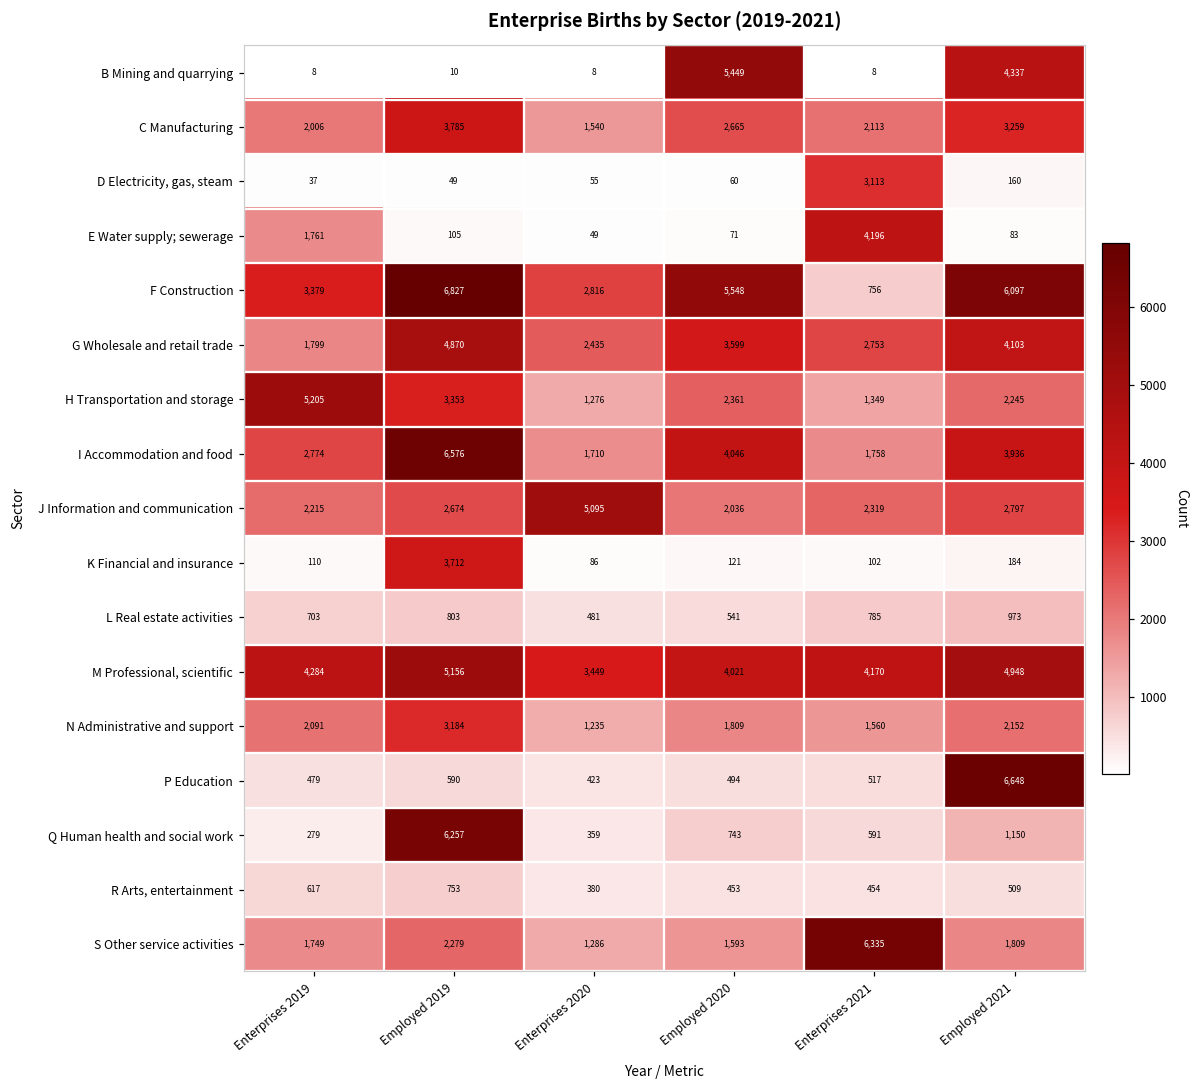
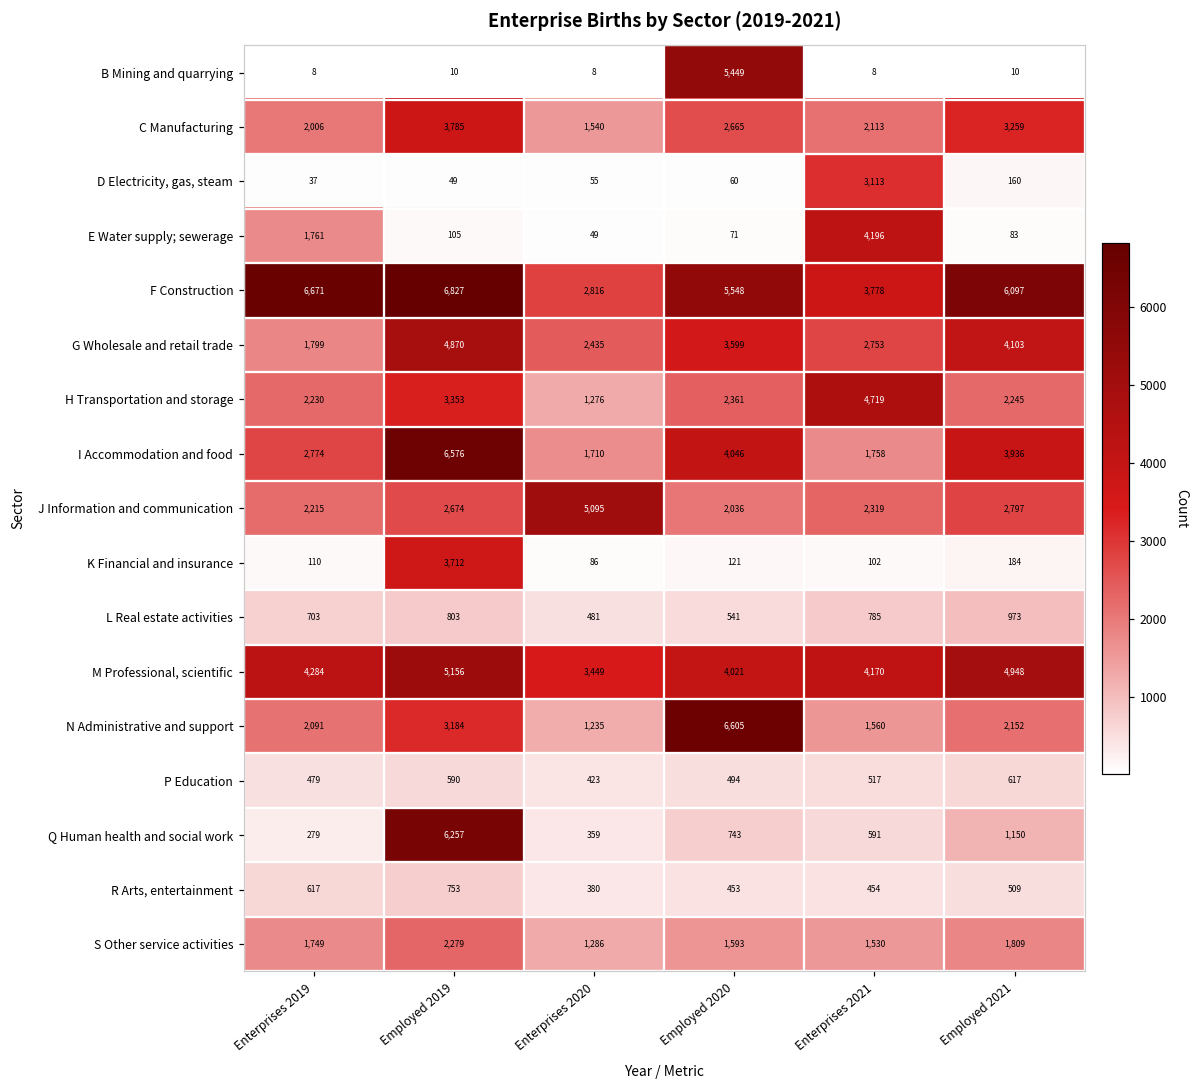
B Mining and quarrying, Employed 2021: 4,337 -> 10
F Construction, Enterprises 2019: 3,379 -> 6,671
F Construction, Enterprises 2021: 756 -> 3,778
H Transportation and storage, Enterprises 2019: 5,205 -> 2,230
H Transportation and storage, Enterprises 2021: 1,349 -> 4,719
N Administrative and support, Employed 2020: 1,809 -> 6,605
P Education, Employed 2021: 6,648 -> 617
S Other service activities, Enterprises 2021: 6,335 -> 1,530
